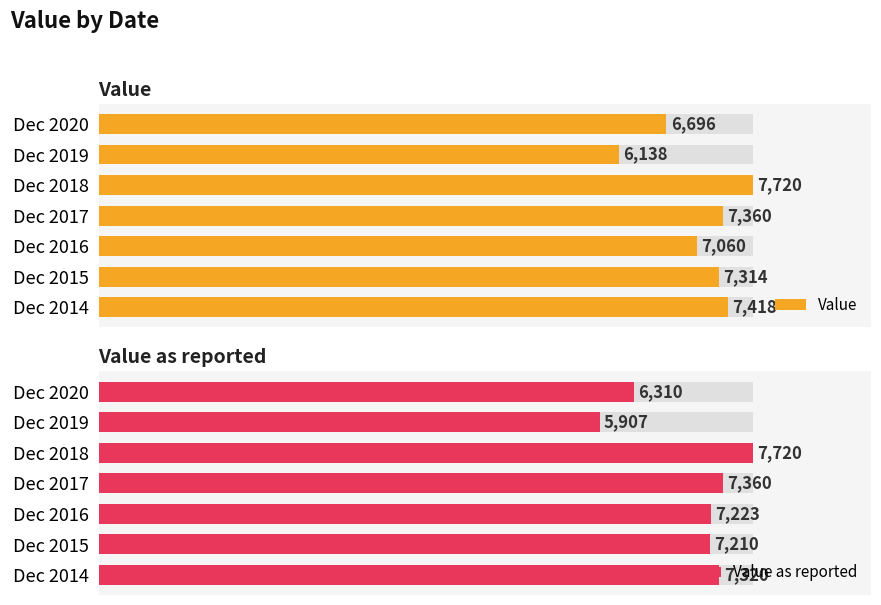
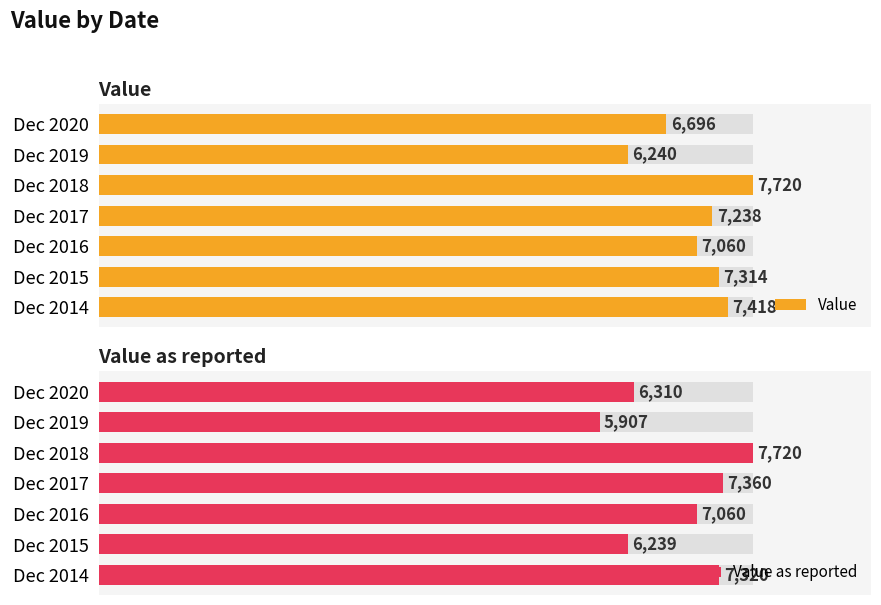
Value, Value, Dec 2019: 6,138 -> 6,240
Value, Value, Dec 2017: 7,360 -> 7,238
Value as reported, Value as reported, Dec 2016: 7,223 -> 7,060
Value as reported, Value as reported, Dec 2015: 7,210 -> 6,239
